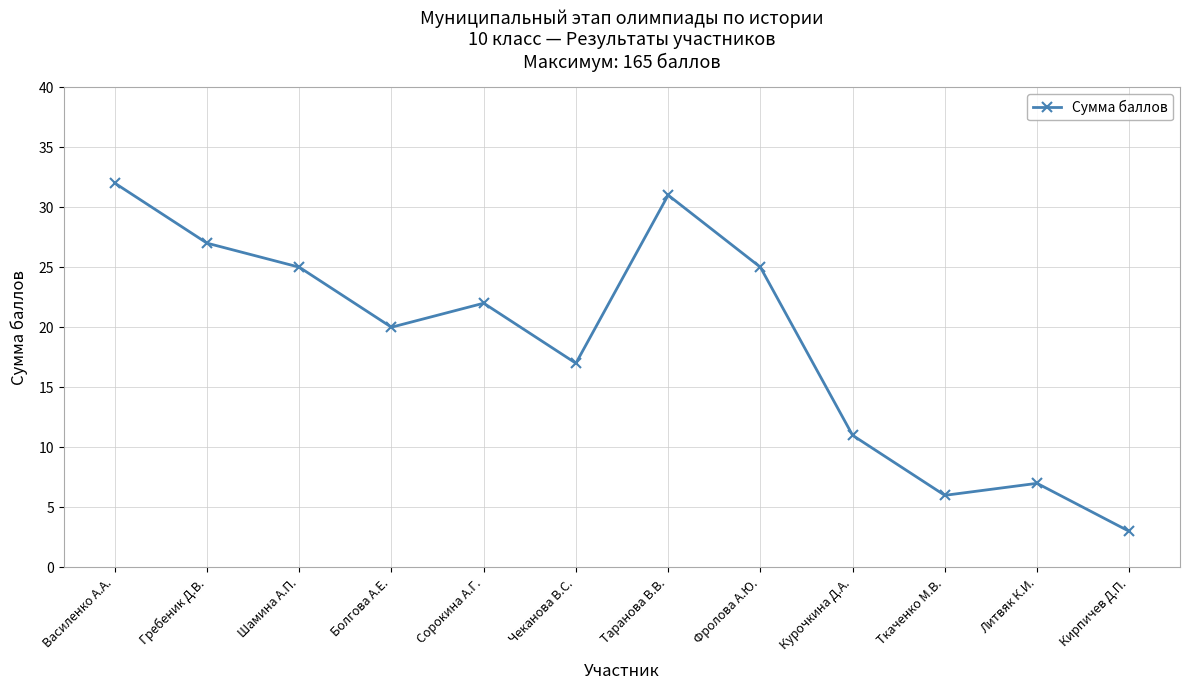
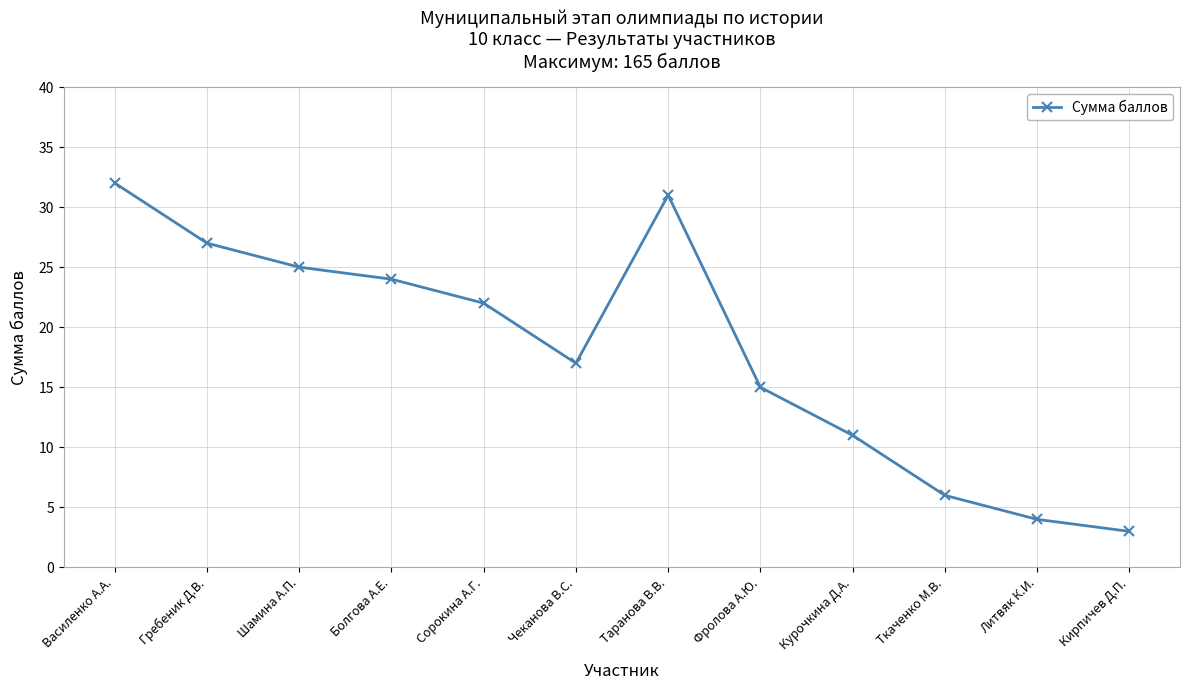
Болгова А.Е.: 20 -> 24
Фролова А.Ю.: 25 -> 15
Литвяк К.И.: 7 -> 4
